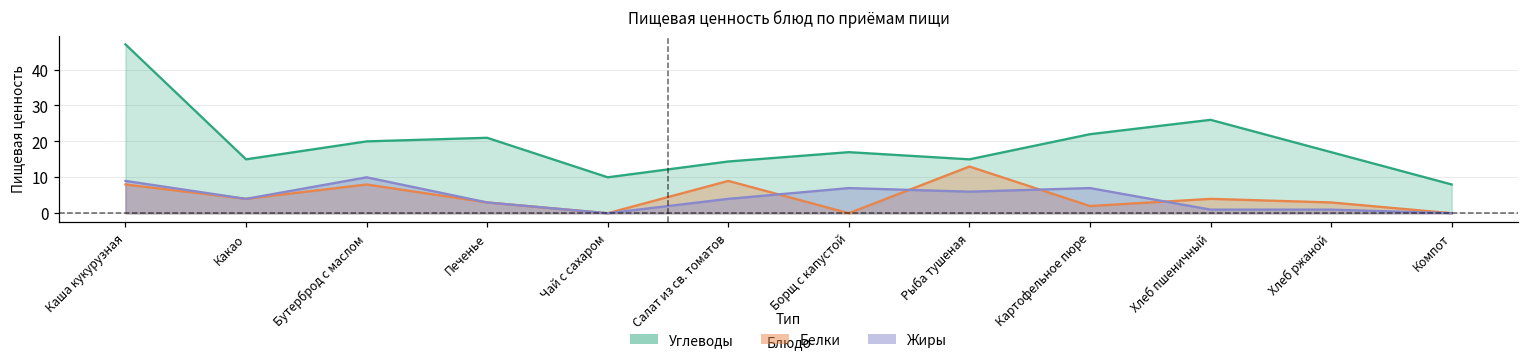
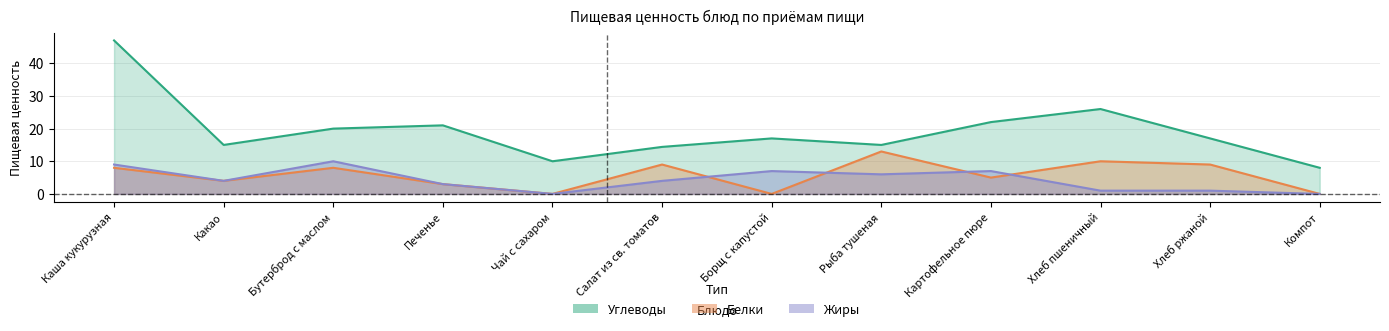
Белки, Картофельное пюре: 2 -> 5
Белки, Хлеб пшеничный: 4 -> 10
Белки, Хлеб ржаной: 3 -> 9
